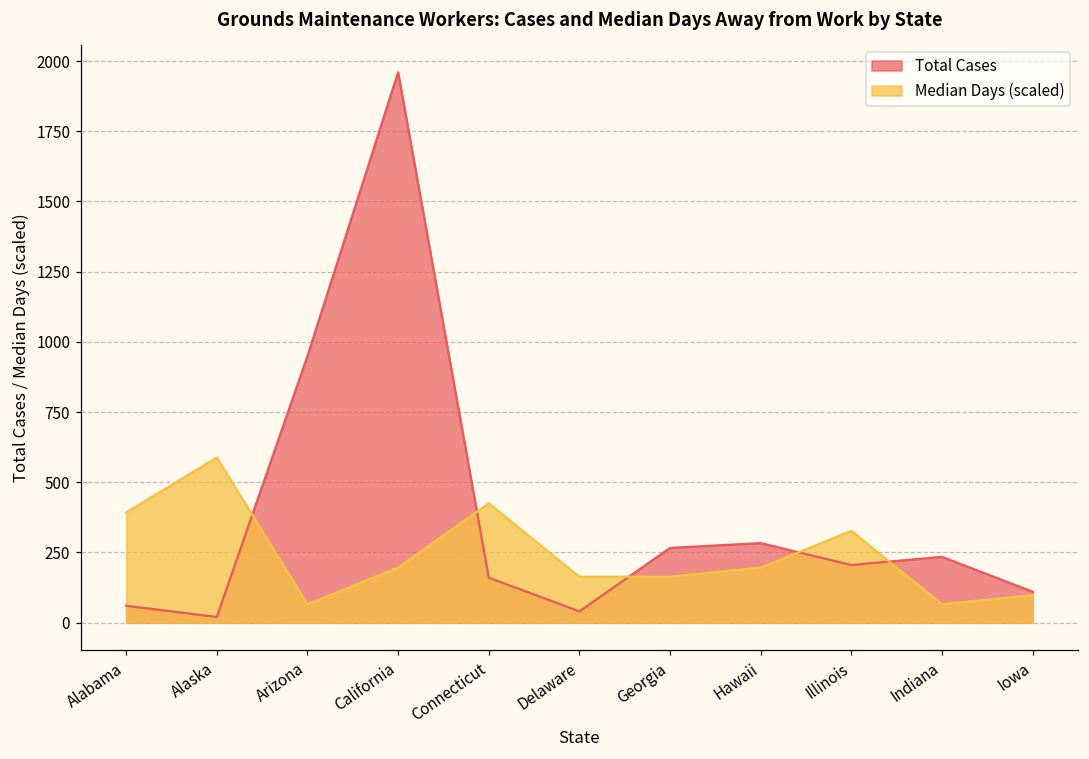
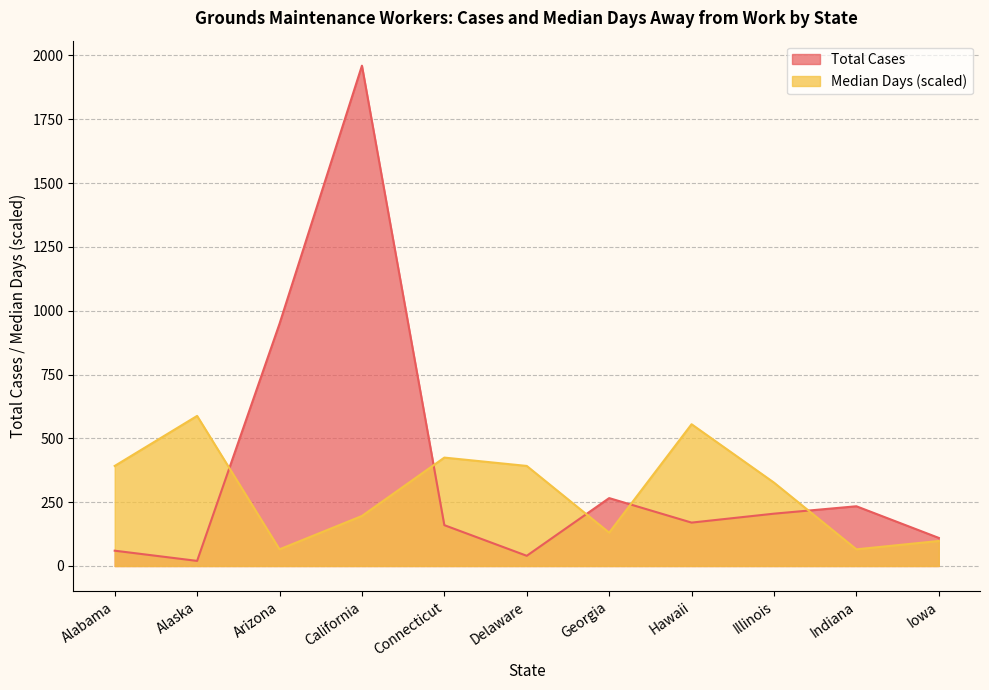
Median Days (scaled), Delaware: 160 -> 390
Median Days (scaled), Georgia: 160 -> 130
Total Cases, Hawaii: 280 -> 170
Median Days (scaled), Hawaii: 200 -> 560
